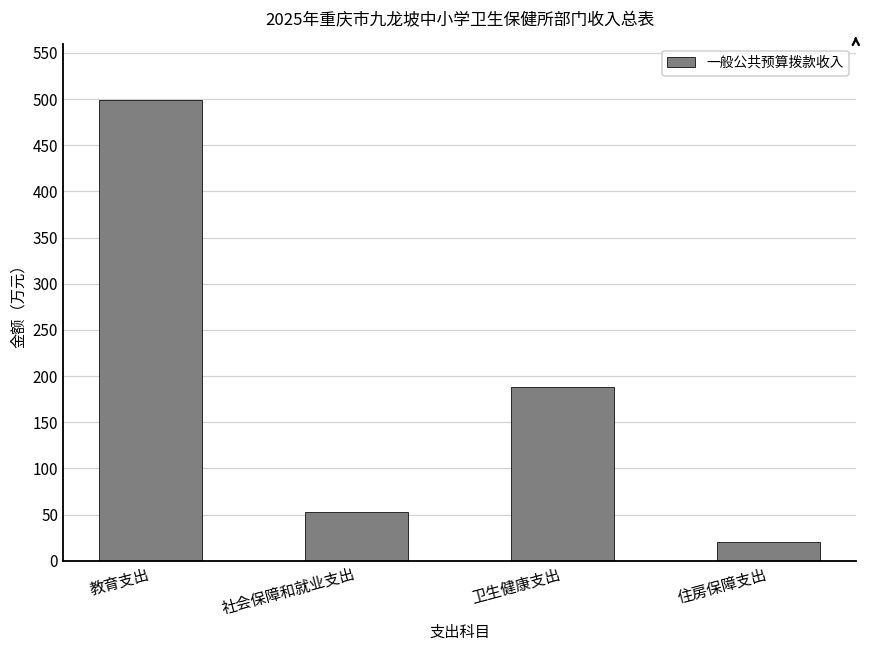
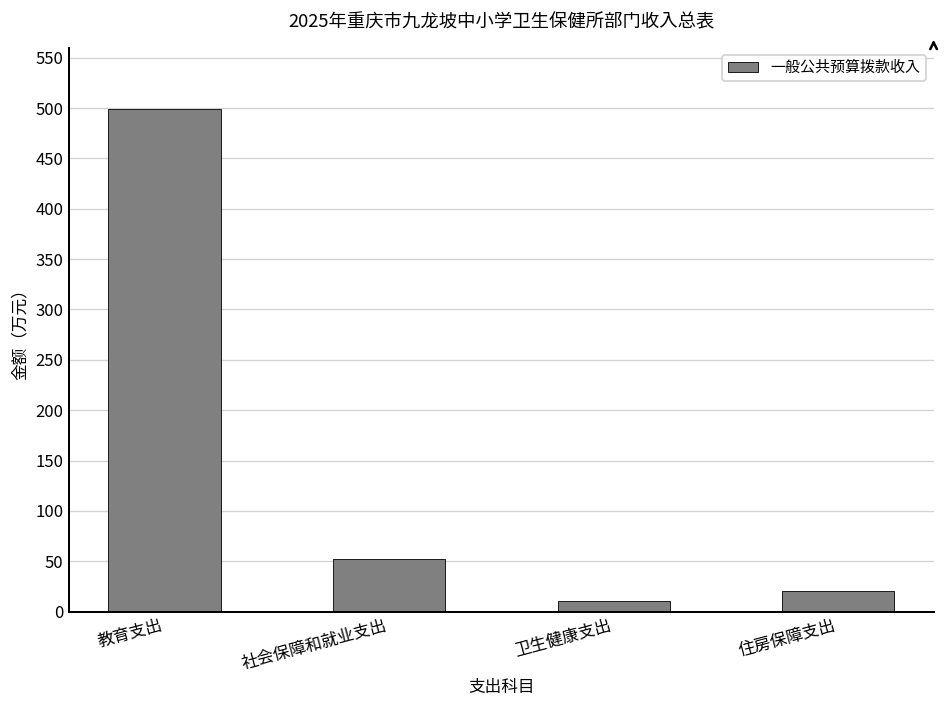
卫生健康支出: 190 -> 10
